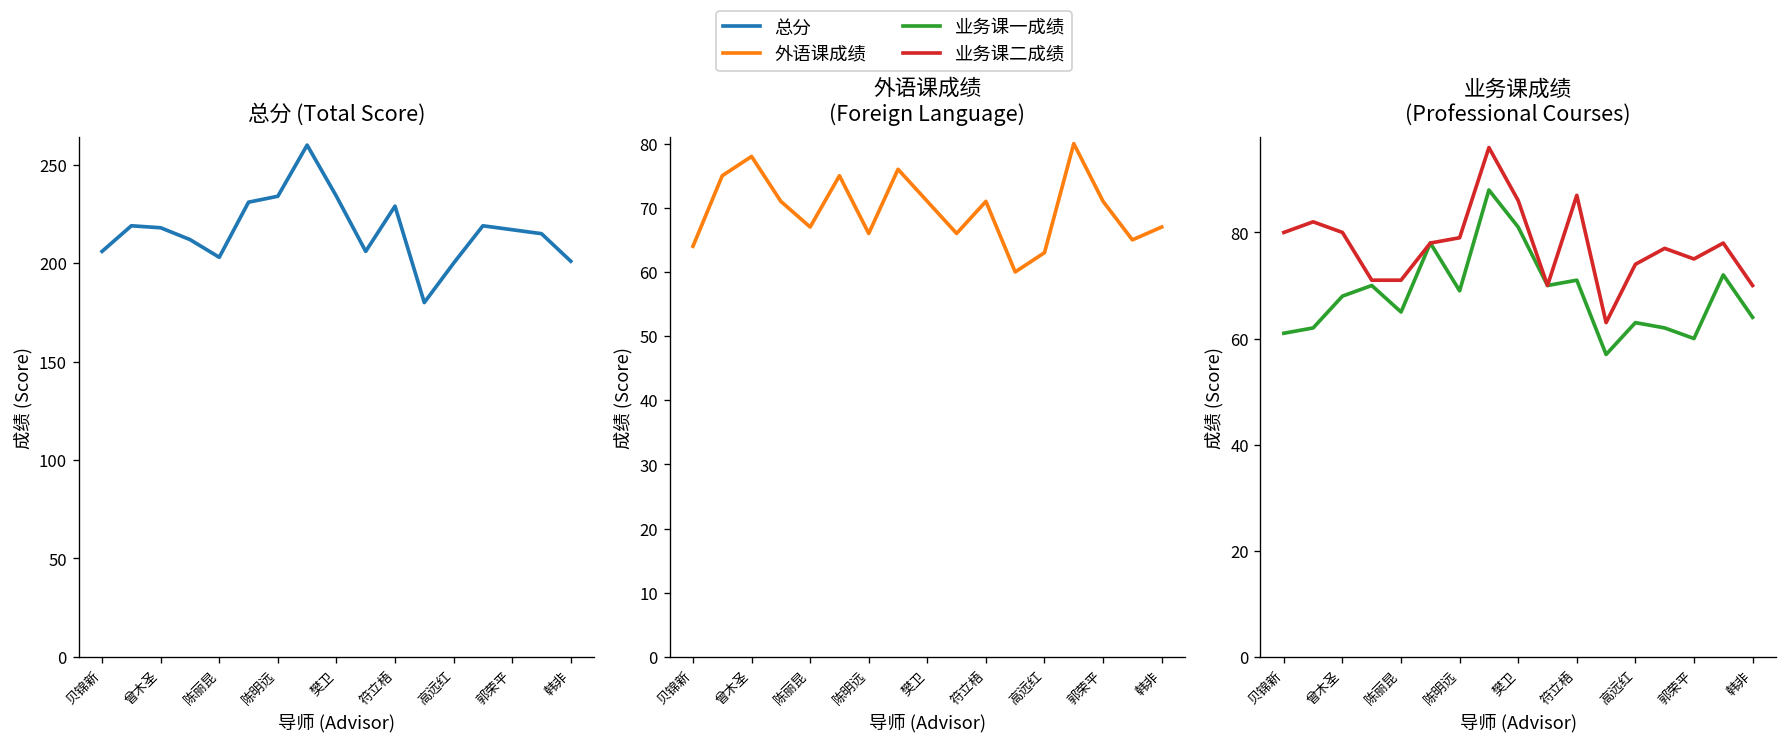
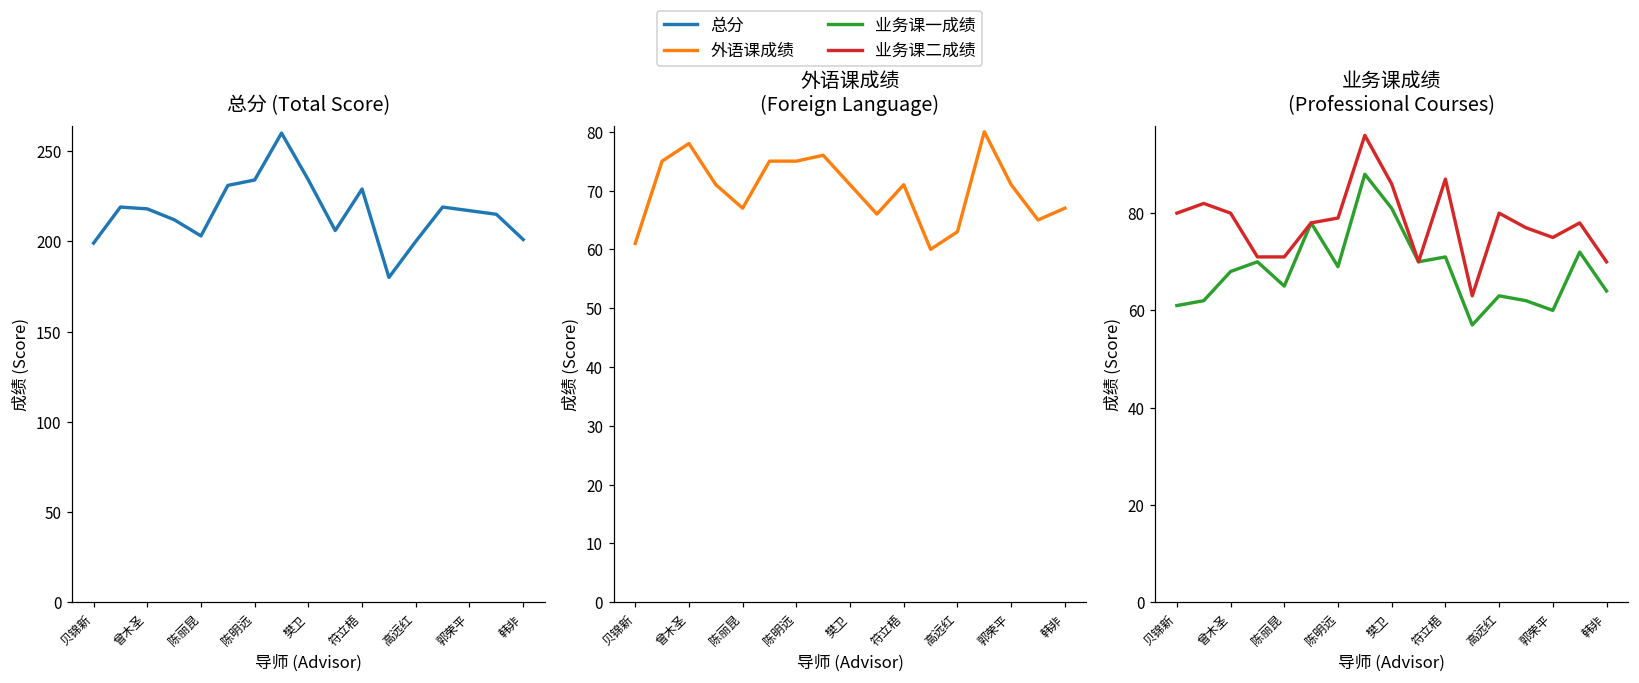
总分 (Total Score), 贝锦新: 206 -> 199
外语课成绩 (Foreign Language), 贝锦新: 64 -> 61
外语课成绩 (Foreign Language), 陈明远: 66 -> 75
业务课成绩 (Professional Courses), 业务课二成绩, 高远红: 74 -> 80
